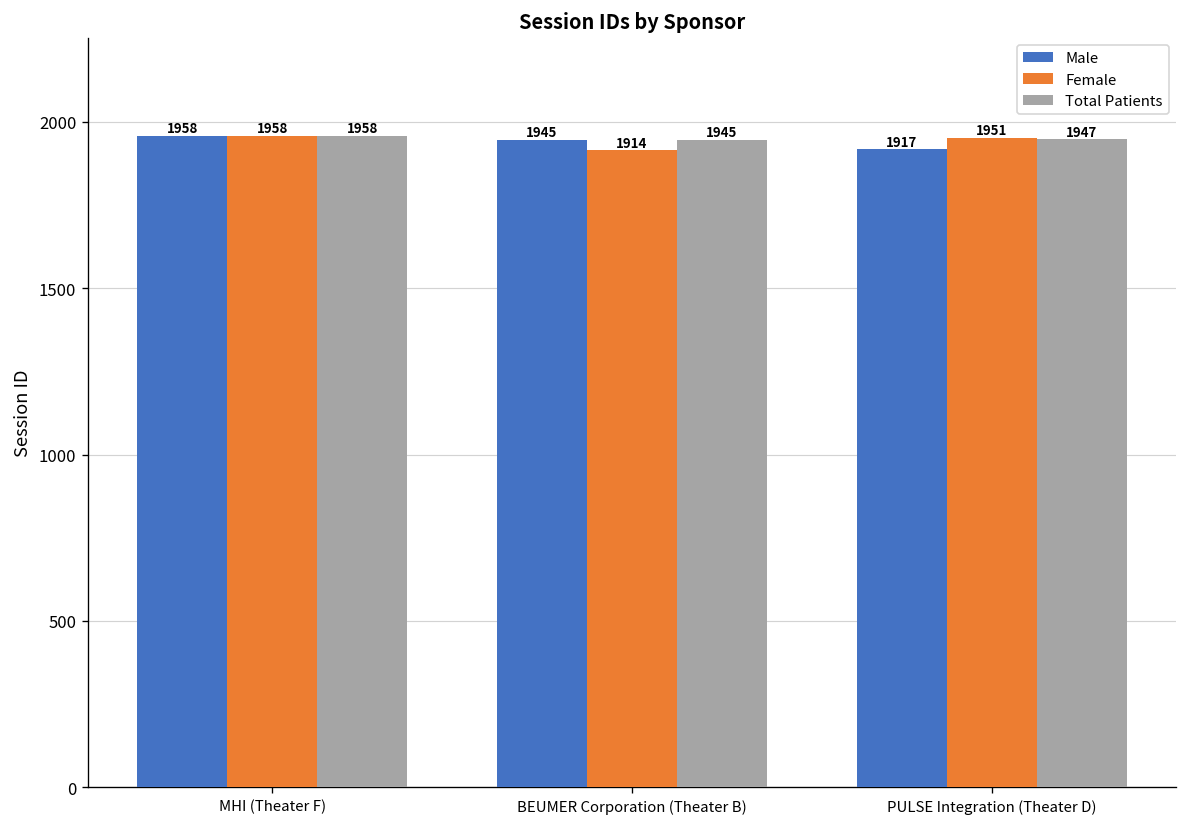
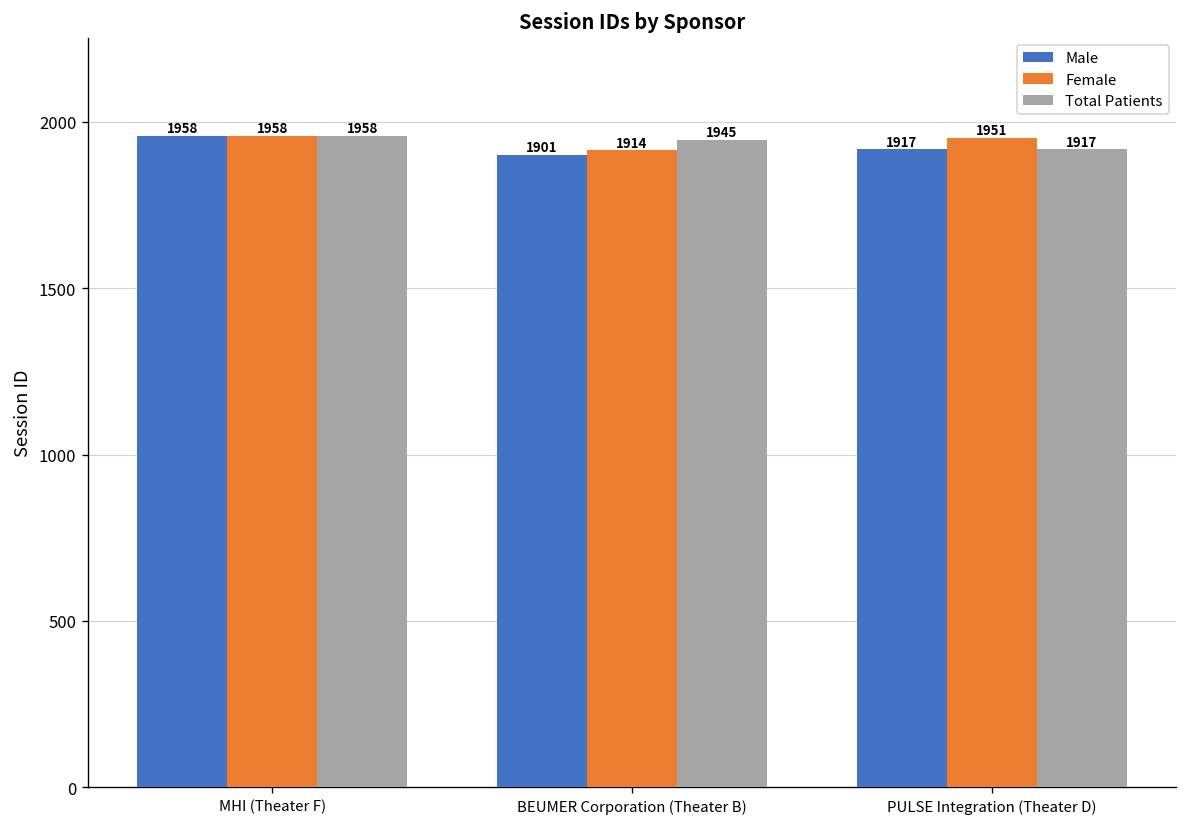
Male, BEUMER Corporation (Theater B): 1945 -> 1901
Total Patients, PULSE Integration (Theater D): 1947 -> 1917
